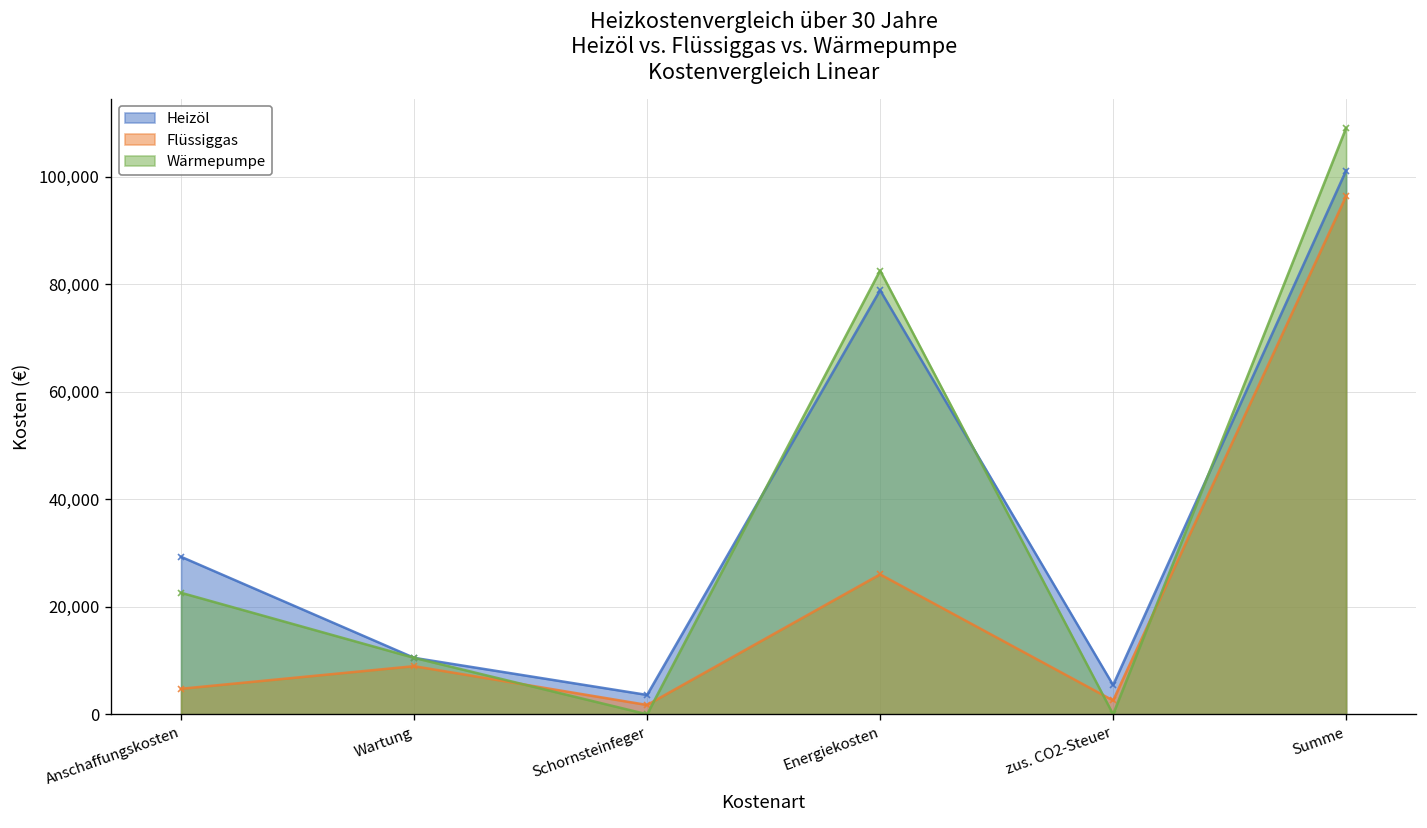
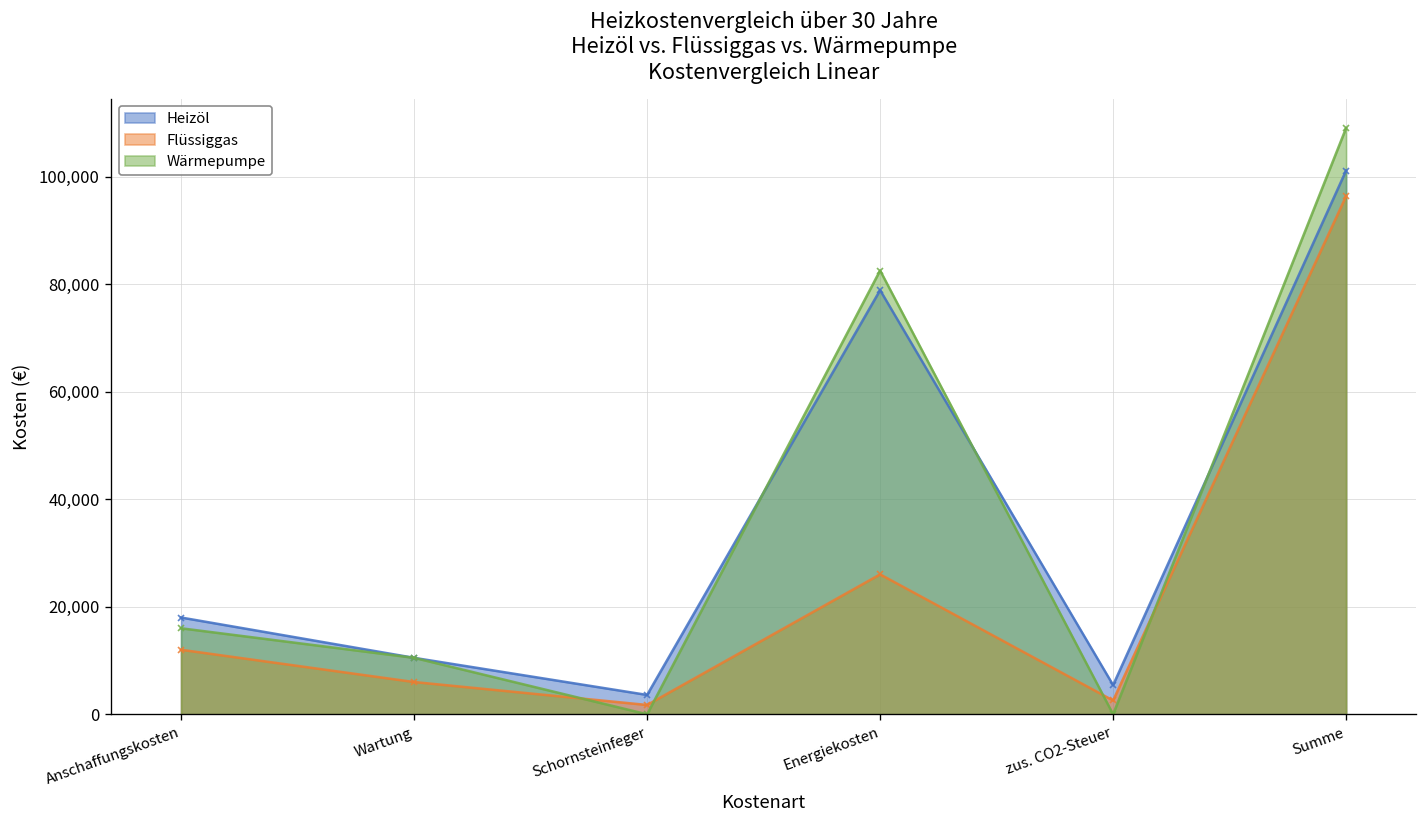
Heizöl, Anschaffungskosten: 29,000 -> 18,000
Flüssiggas, Anschaffungskosten: 5,000 -> 12,000
Wärmepumpe, Anschaffungskosten: 23,000 -> 16,000
Flüssiggas, Wartung: 9,000 -> 6,000
